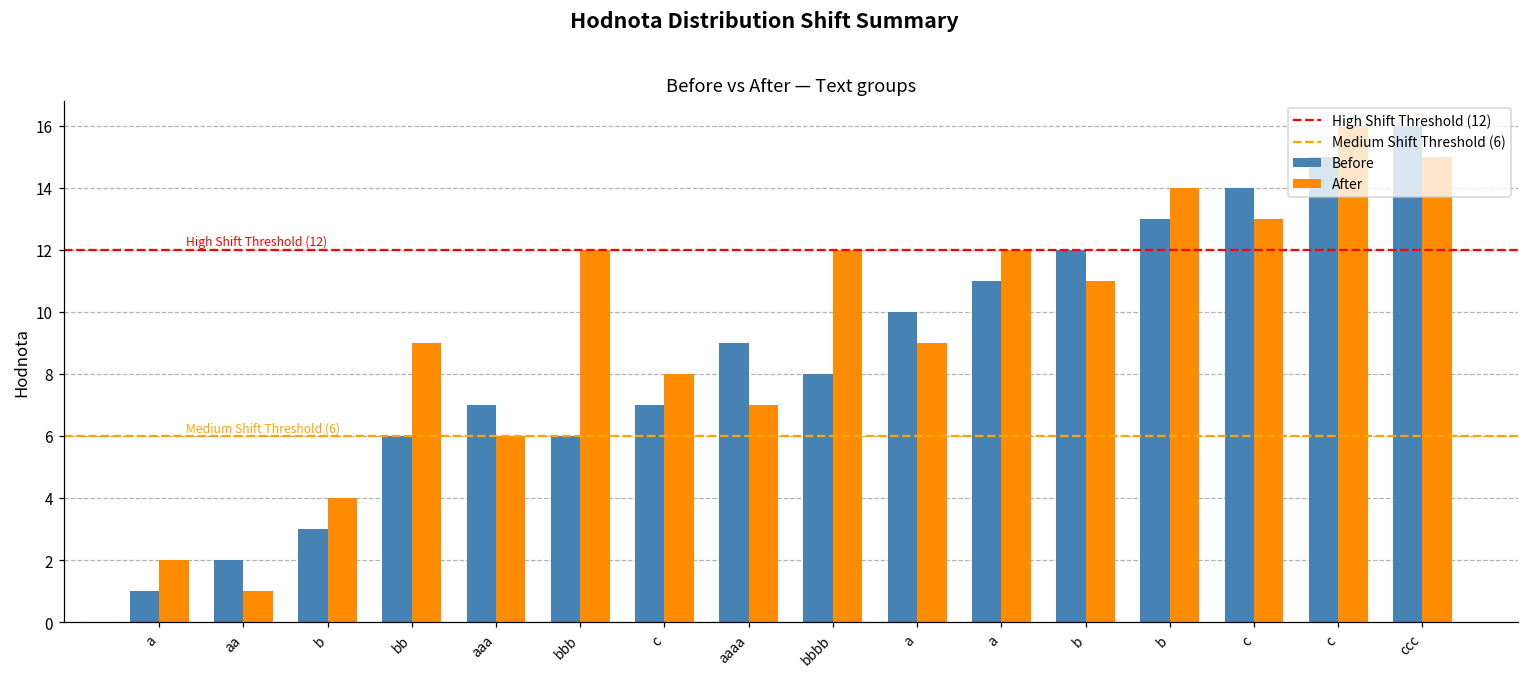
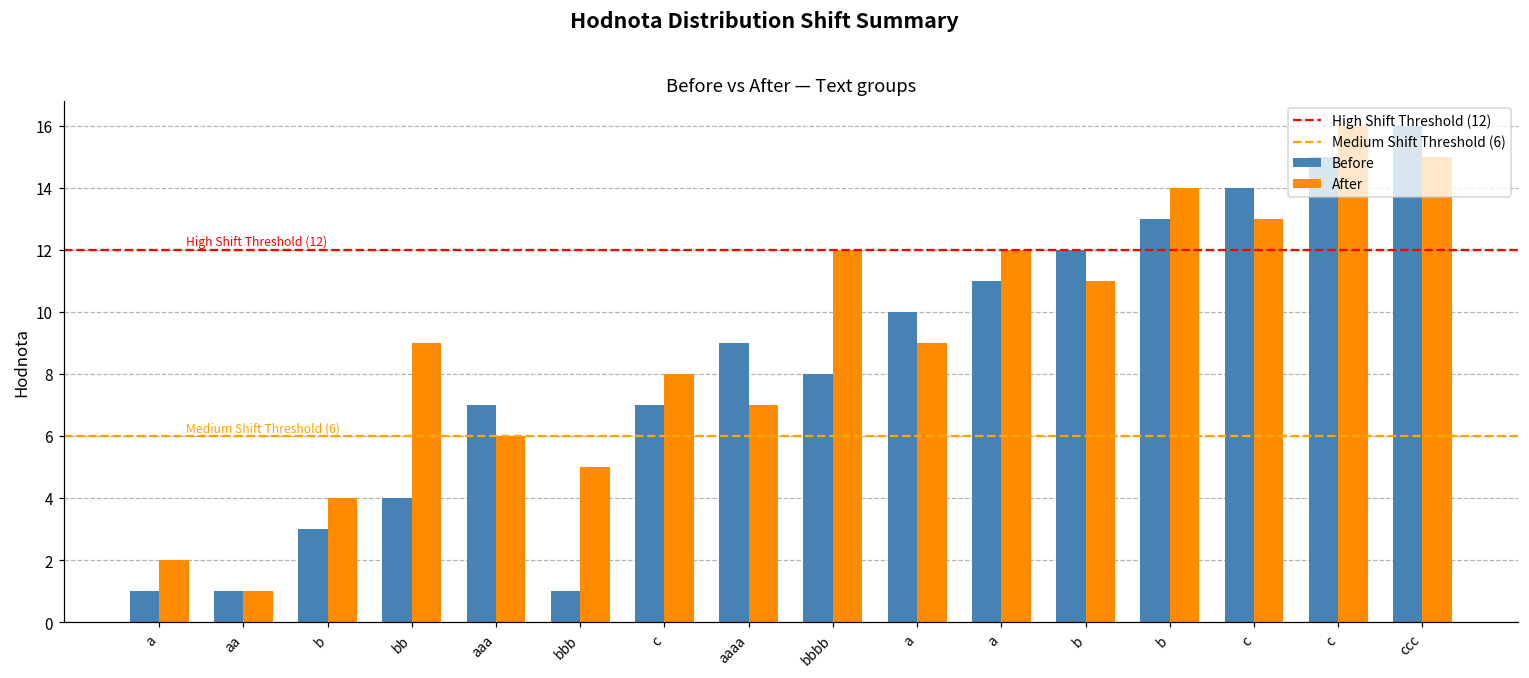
Before, aa: 2 -> 1
Before, bb: 6 -> 4
Before, bbb: 6 -> 1
After, bbb: 12 -> 5
